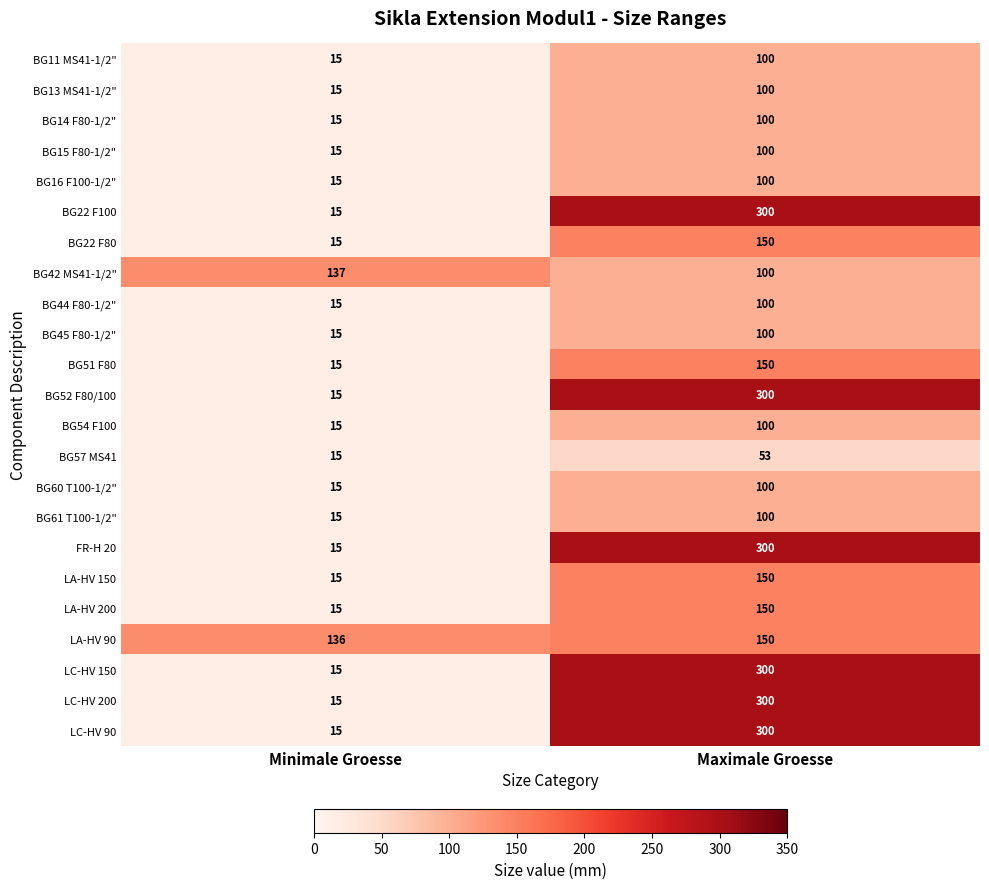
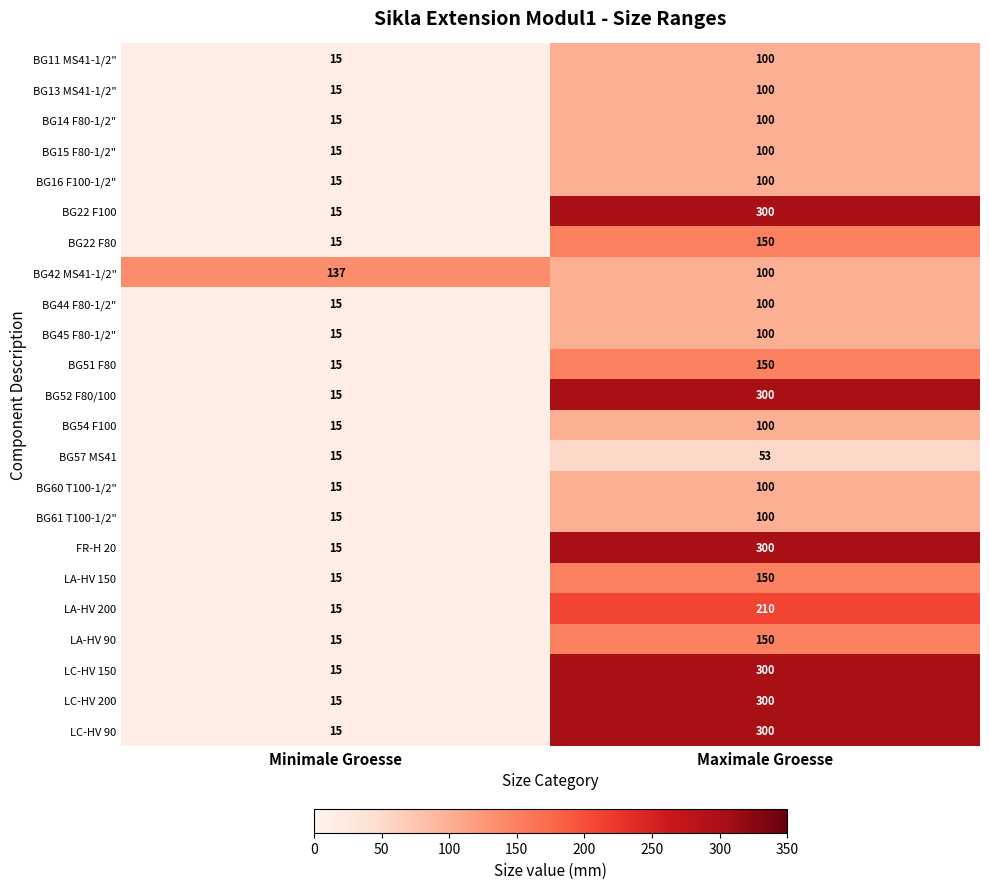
LA-HV 200, Maximale Groesse: 150 -> 210
LA-HV 90, Minimale Groesse: 136 -> 15
